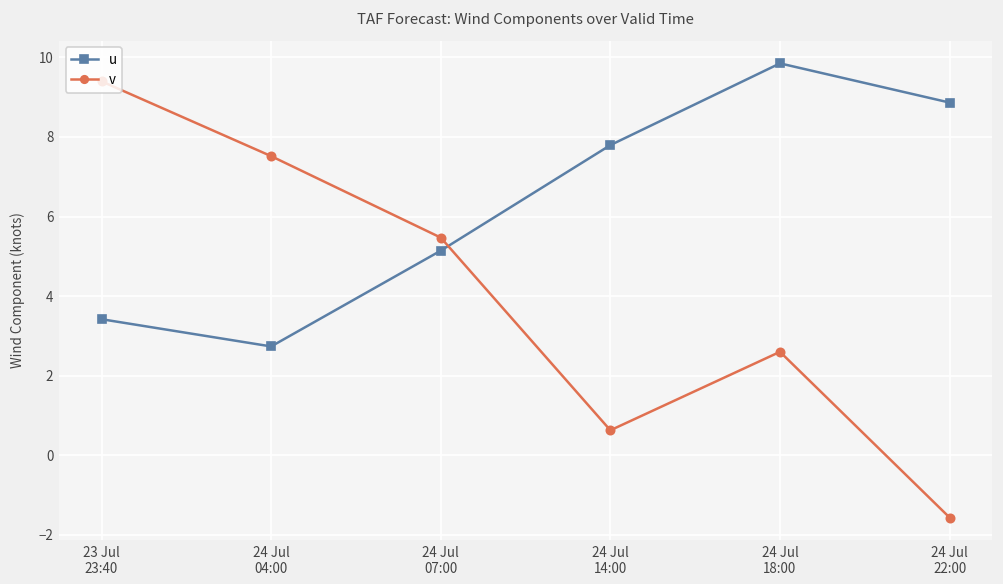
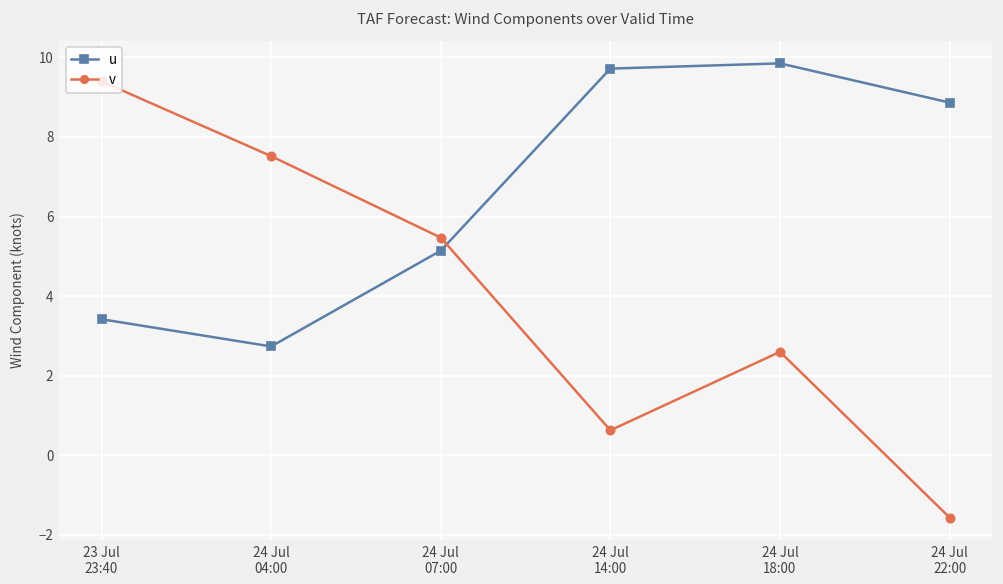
u, 24 Jul 14:00: 7.8 -> 9.7
